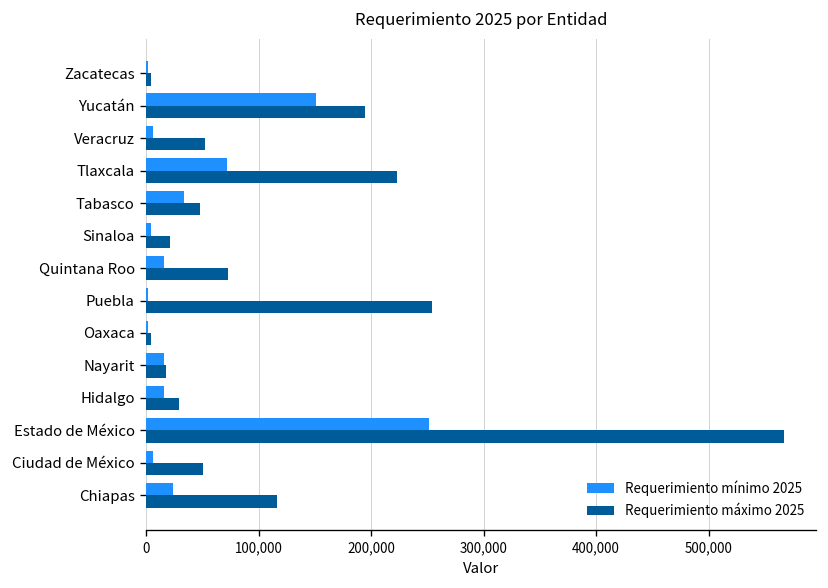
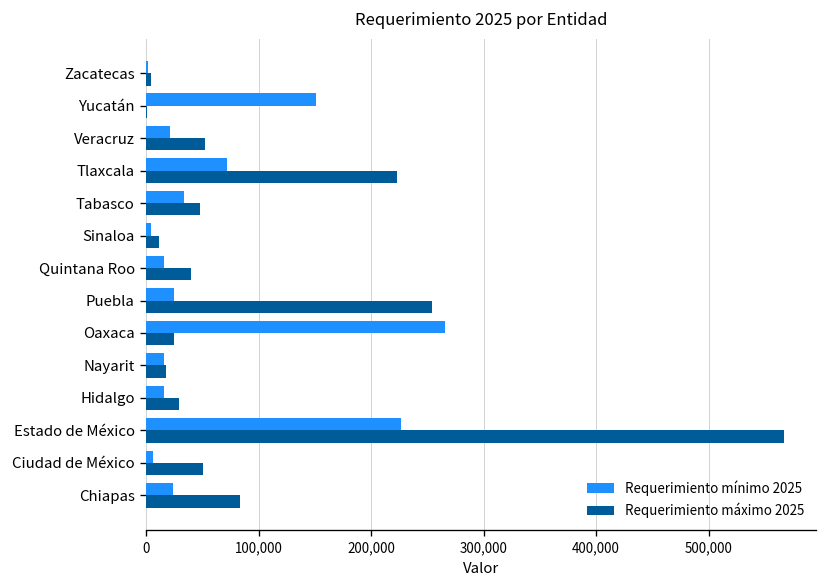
Requerimiento máximo 2025, Yucatán: 190,000 -> 0
Requerimiento mínimo 2025, Veracruz: 10,000 -> 20,000
Requerimiento máximo 2025, Sinaloa: 20,000 -> 10,000
Requerimiento máximo 2025, Quintana Roo: 70,000 -> 40,000
Requerimiento mínimo 2025, Puebla: 0 -> 20,000
Requerimiento mínimo 2025, Oaxaca: 0 -> 270,000
Requerimiento máximo 2025, Oaxaca: 0 -> 20,000
Requerimiento mínimo 2025, Estado de México: 250,000 -> 230,000
Requerimiento máximo 2025, Chiapas: 120,000 -> 80,000
